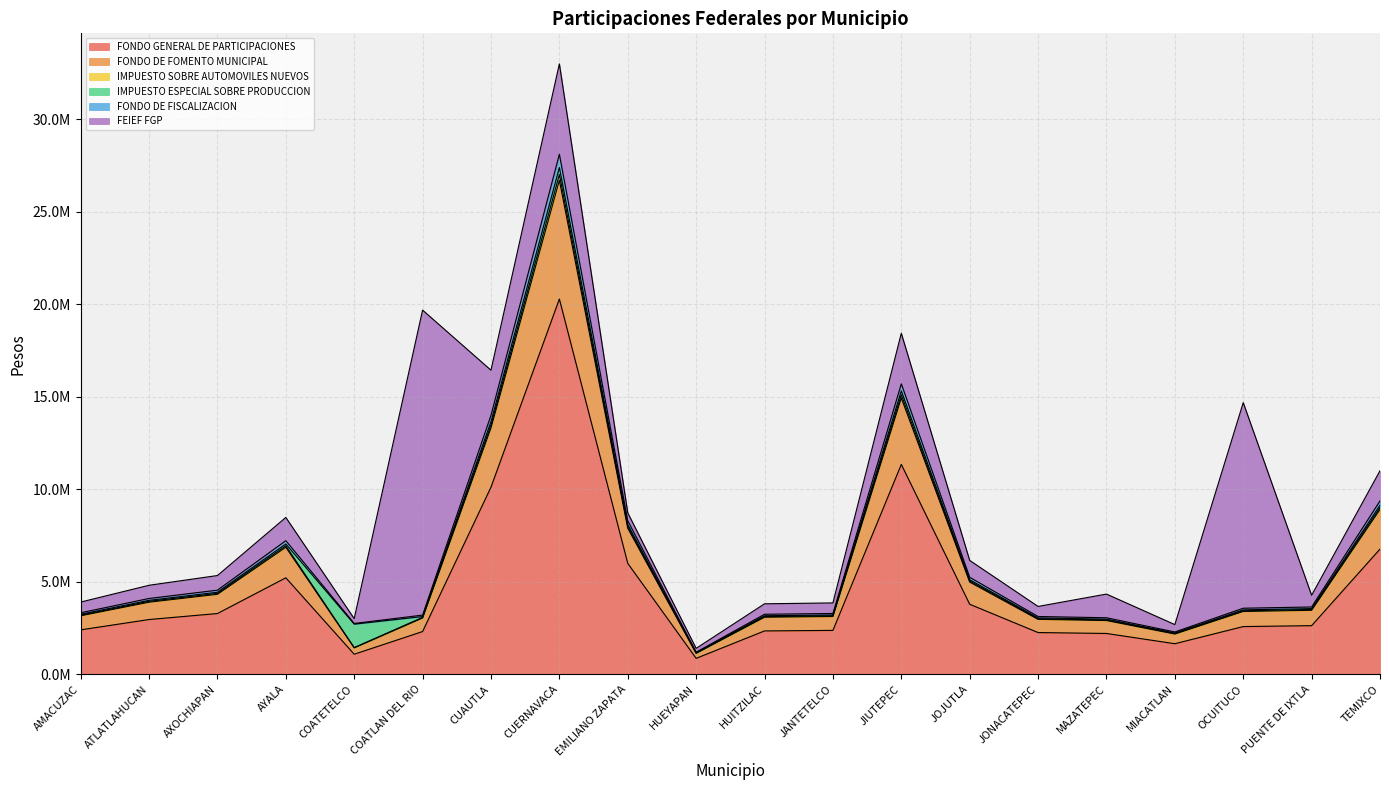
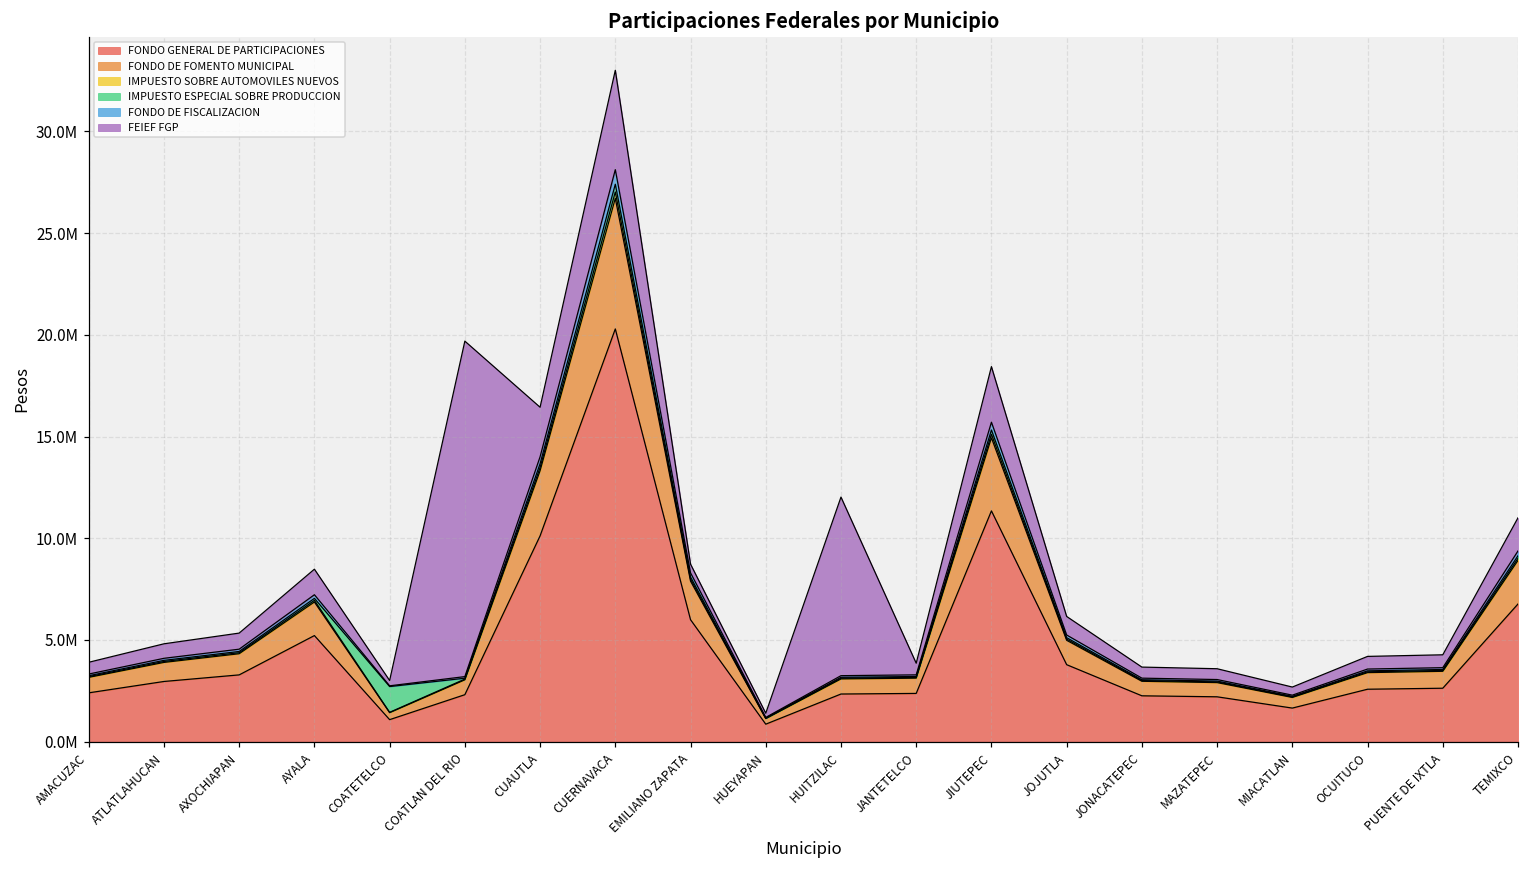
FEIEF FGP, HUITZILAC: 600000 -> 8800000
FEIEF FGP, MAZATEPEC: 1300000 -> 500000
FEIEF FGP, OCUITUCO: 11100000 -> 600000
